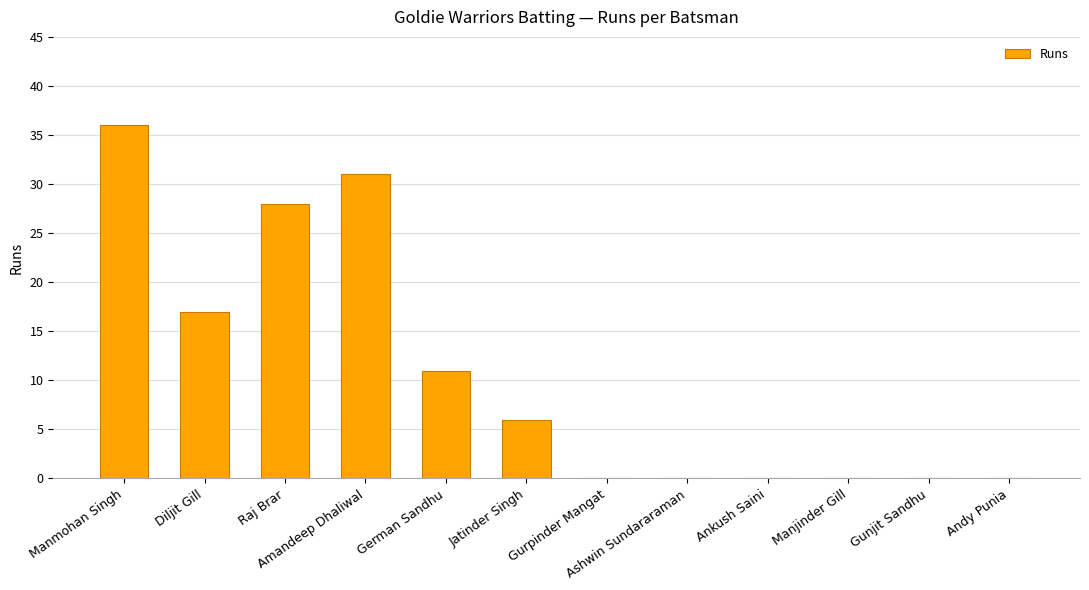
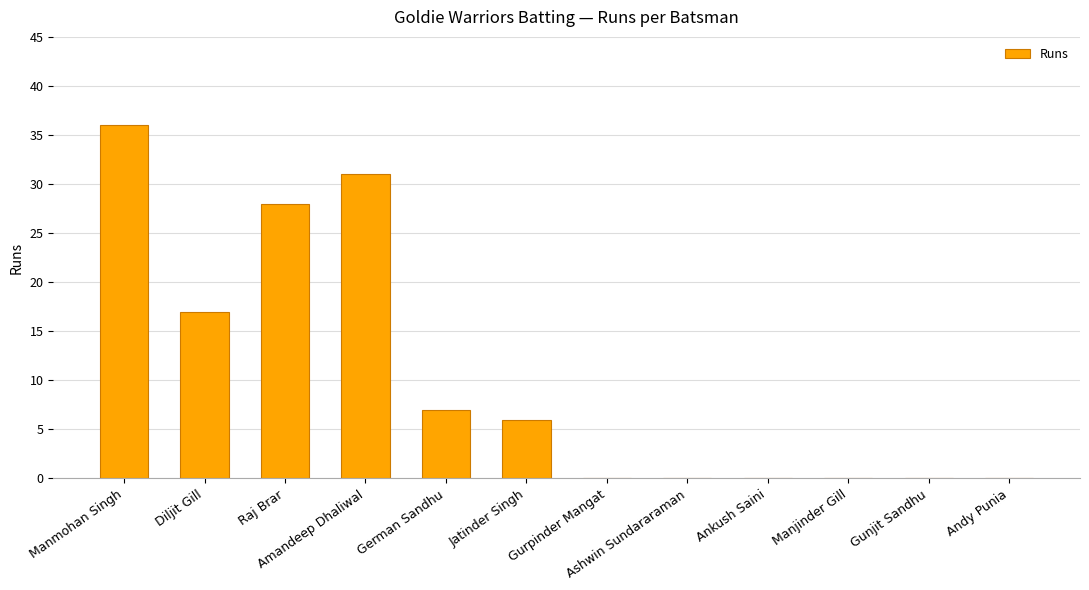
German Sandhu: 11 -> 7
